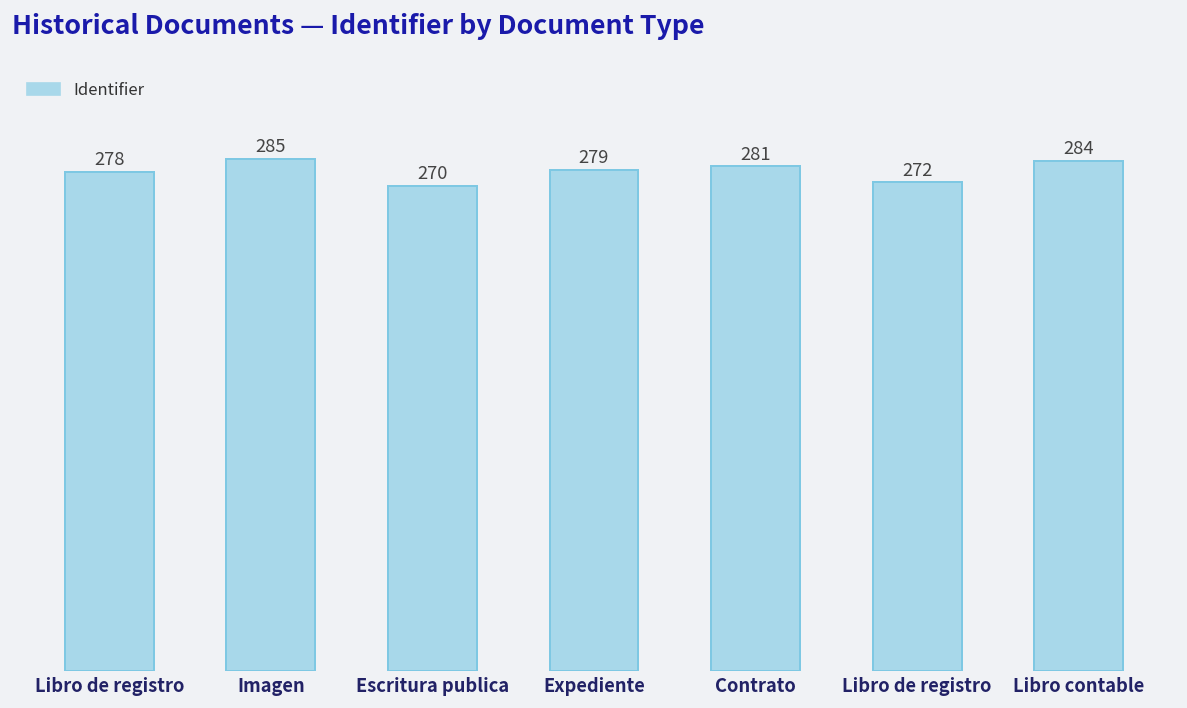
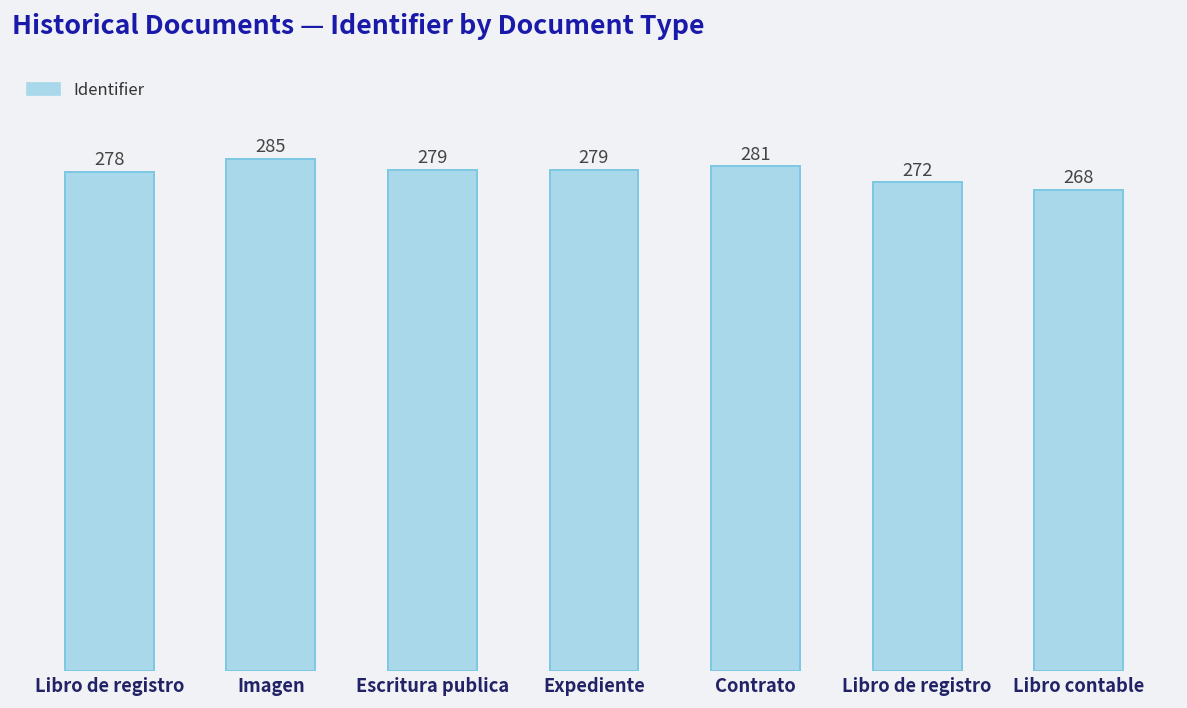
Escritura publica: 270 -> 279
Libro contable: 284 -> 268
